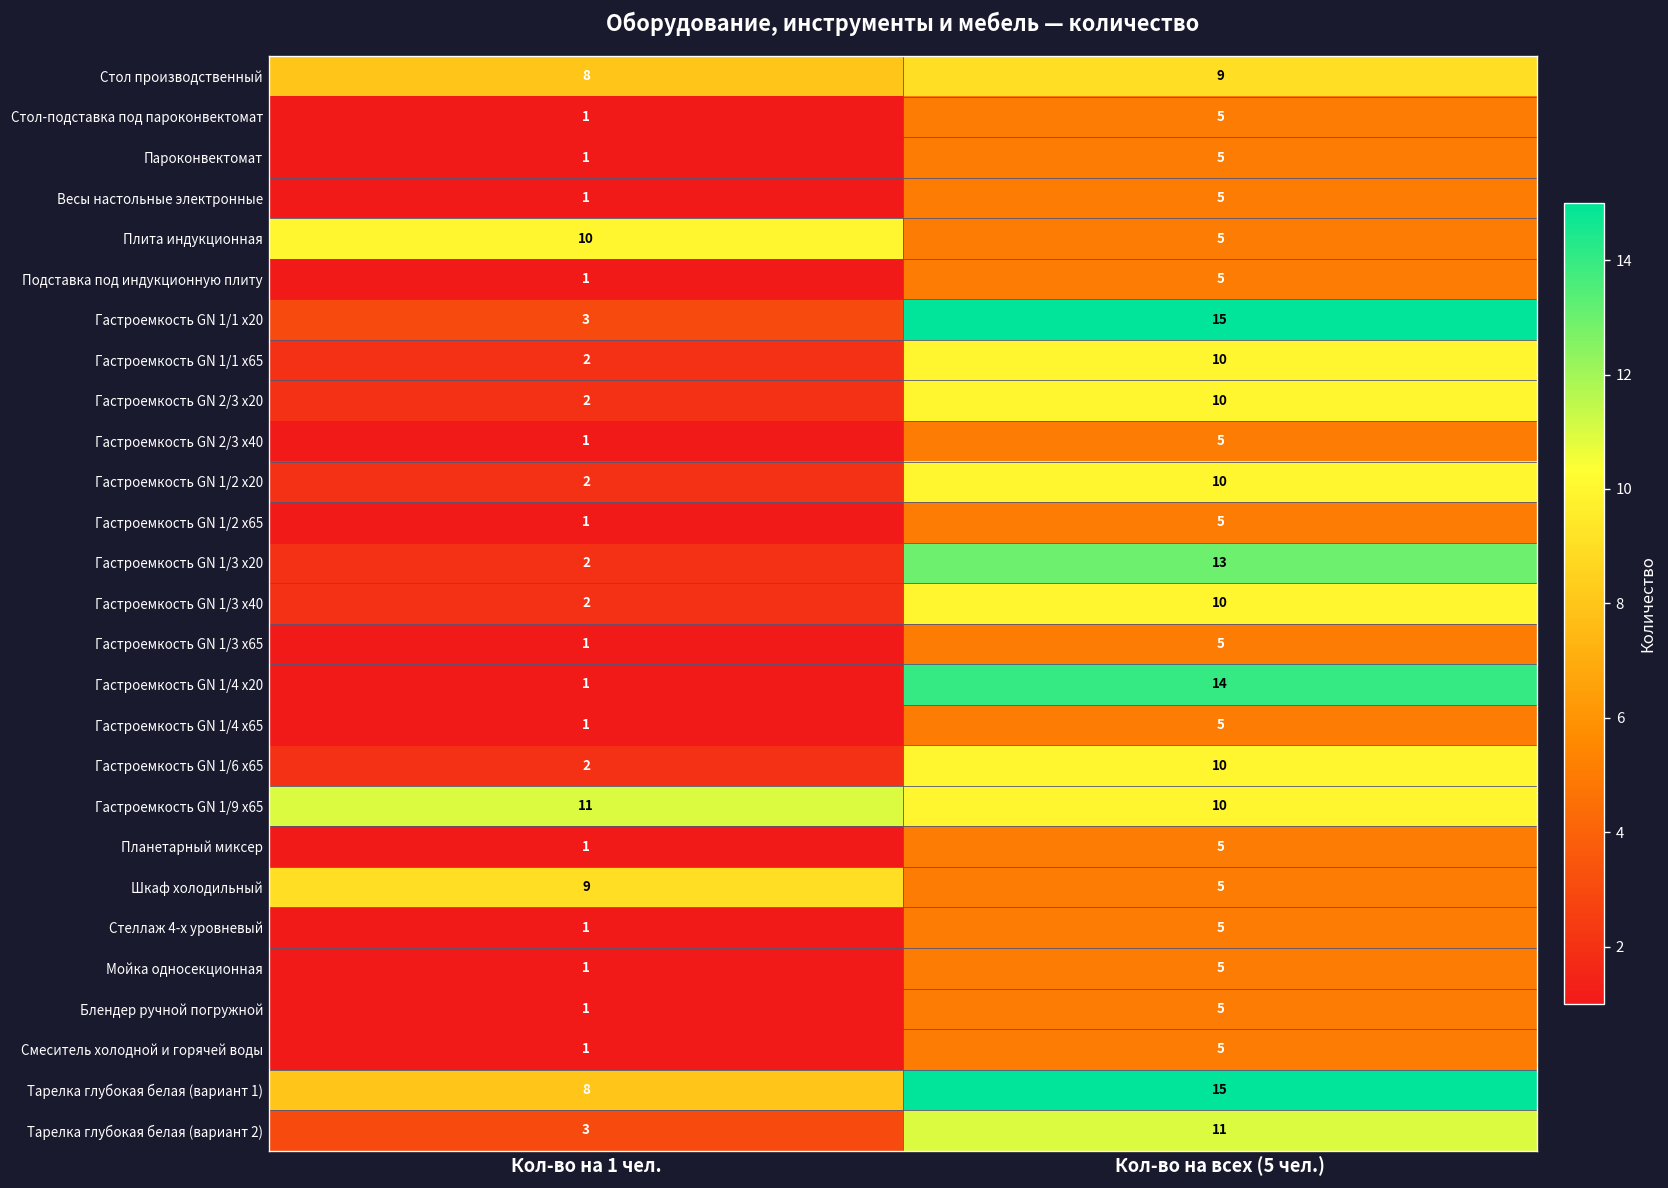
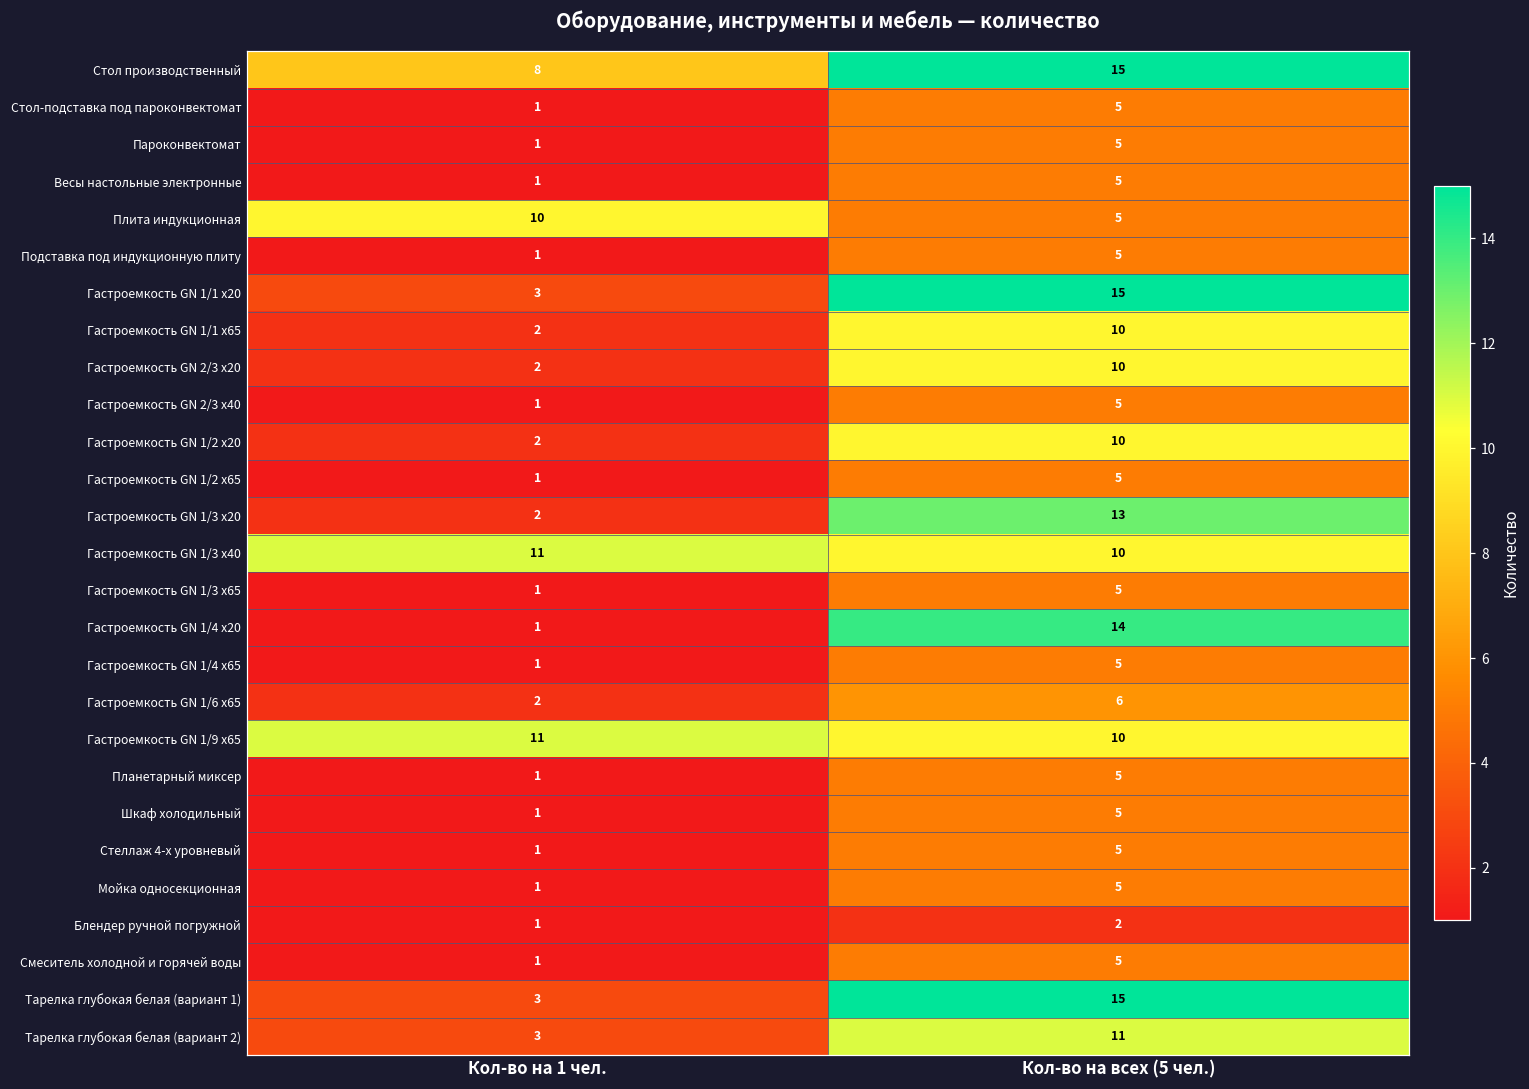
Стол производственный, Кол-во на всех (5 чел.): 9 -> 15
Гастроемкость GN 1/3 х40, Кол-во на 1 чел.: 2 -> 11
Гастроемкость GN 1/6 х65, Кол-во на всех (5 чел.): 10 -> 6
Шкаф холодильный, Кол-во на 1 чел.: 9 -> 1
Блендер ручной погружной, Кол-во на всех (5 чел.): 5 -> 2
Тарелка глубокая белая (вариант 1), Кол-во на 1 чел.: 8 -> 3
